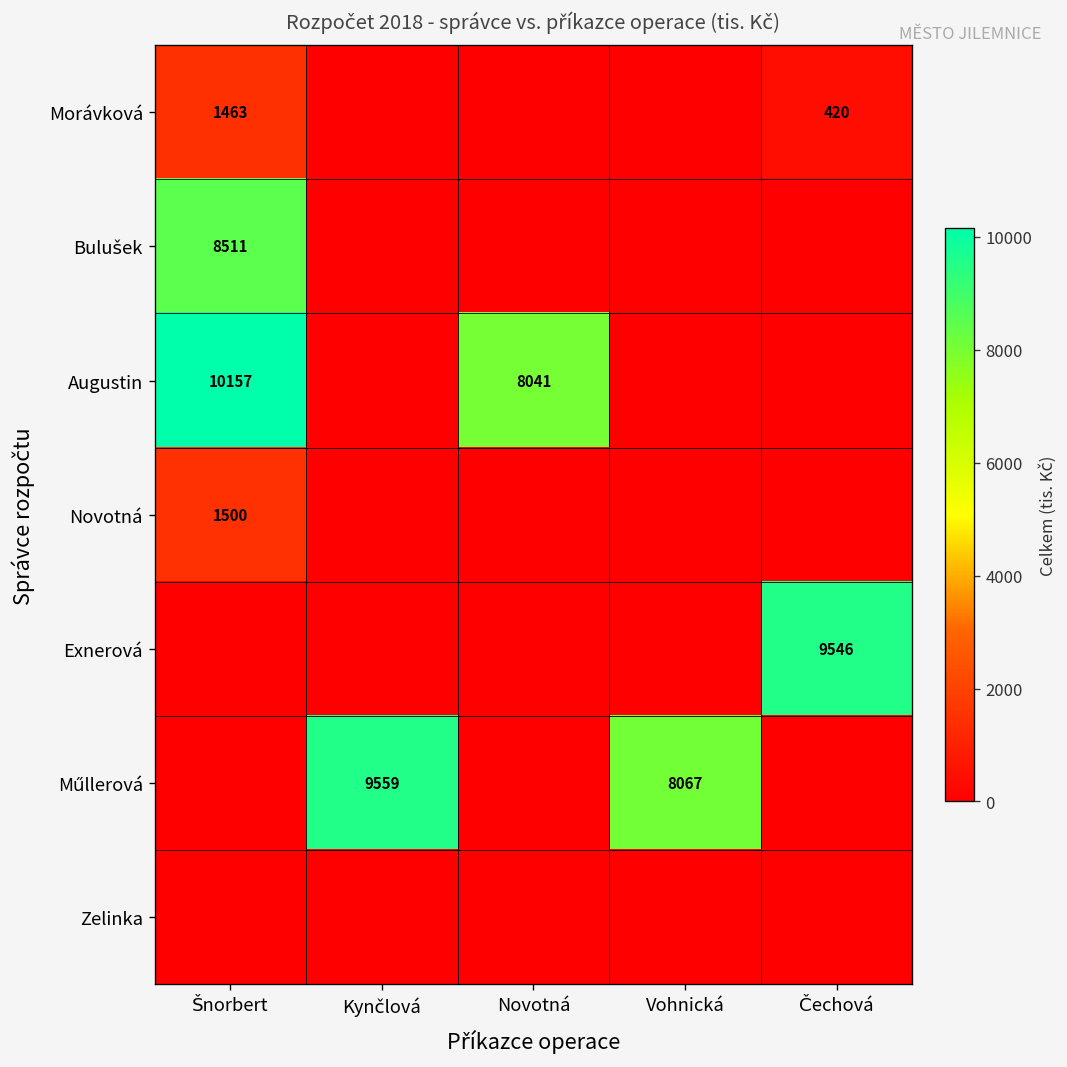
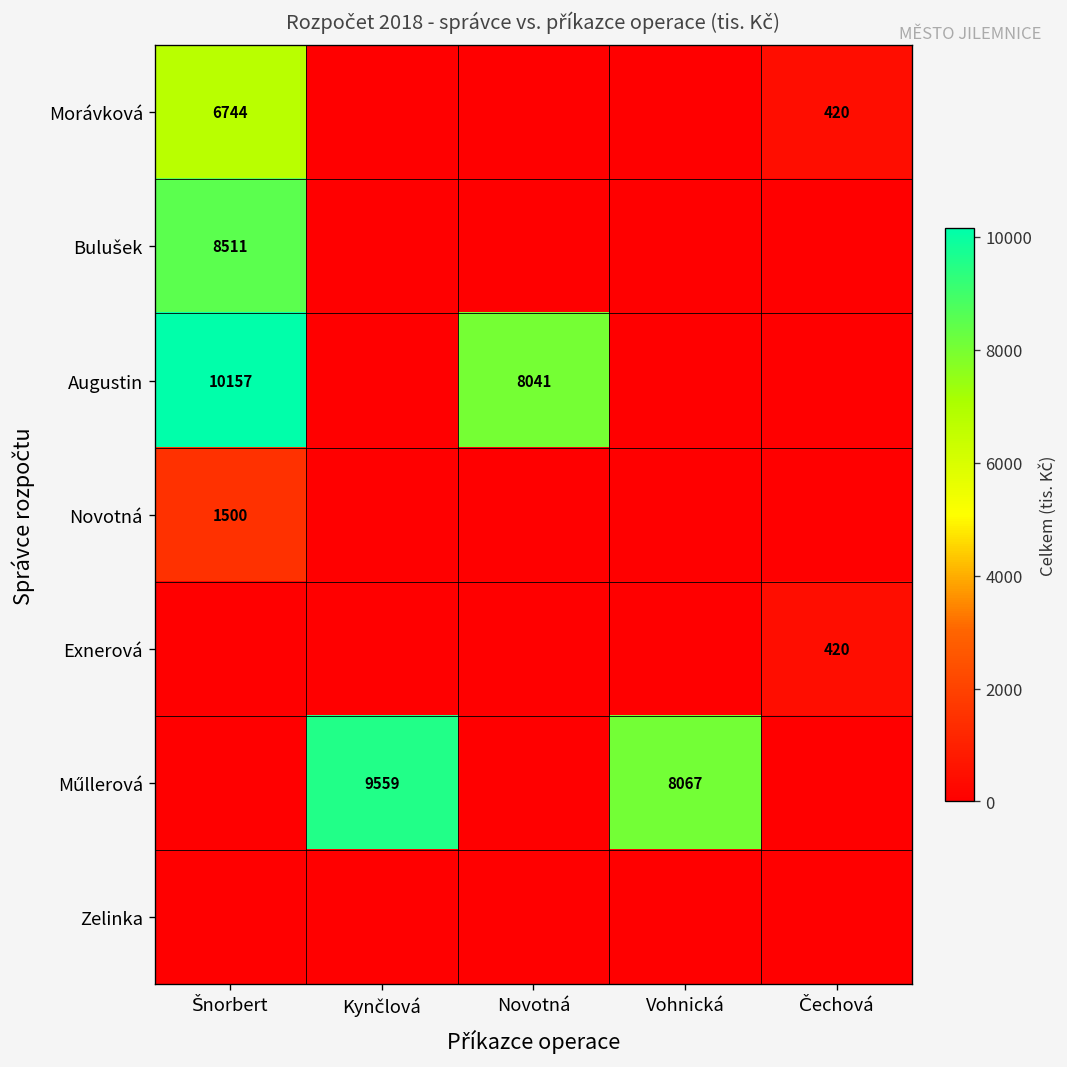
Morávková, Šnorbert: 1463 -> 6744
Exnerová, Čechová: 9546 -> 420
